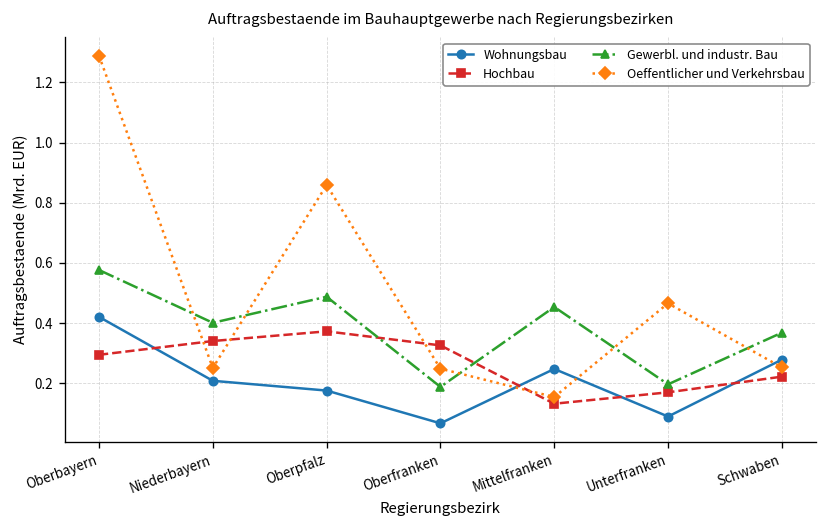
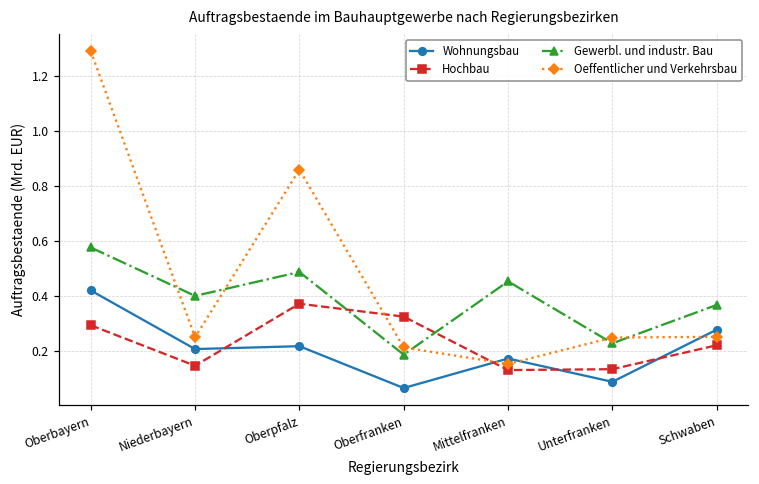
Hochbau, Niederbayern: 0.34 -> 0.15
Wohnungsbau, Oberpfalz: 0.18 -> 0.22
Oeffentlicher und Verkehrsbau, Oberfranken: 0.25 -> 0.21
Wohnungsbau, Mittelfranken: 0.25 -> 0.17
Hochbau, Unterfranken: 0.17 -> 0.14
Gewerbl. und industr. Bau, Unterfranken: 0.20 -> 0.23
Oeffentlicher und Verkehrsbau, Unterfranken: 0.47 -> 0.25
